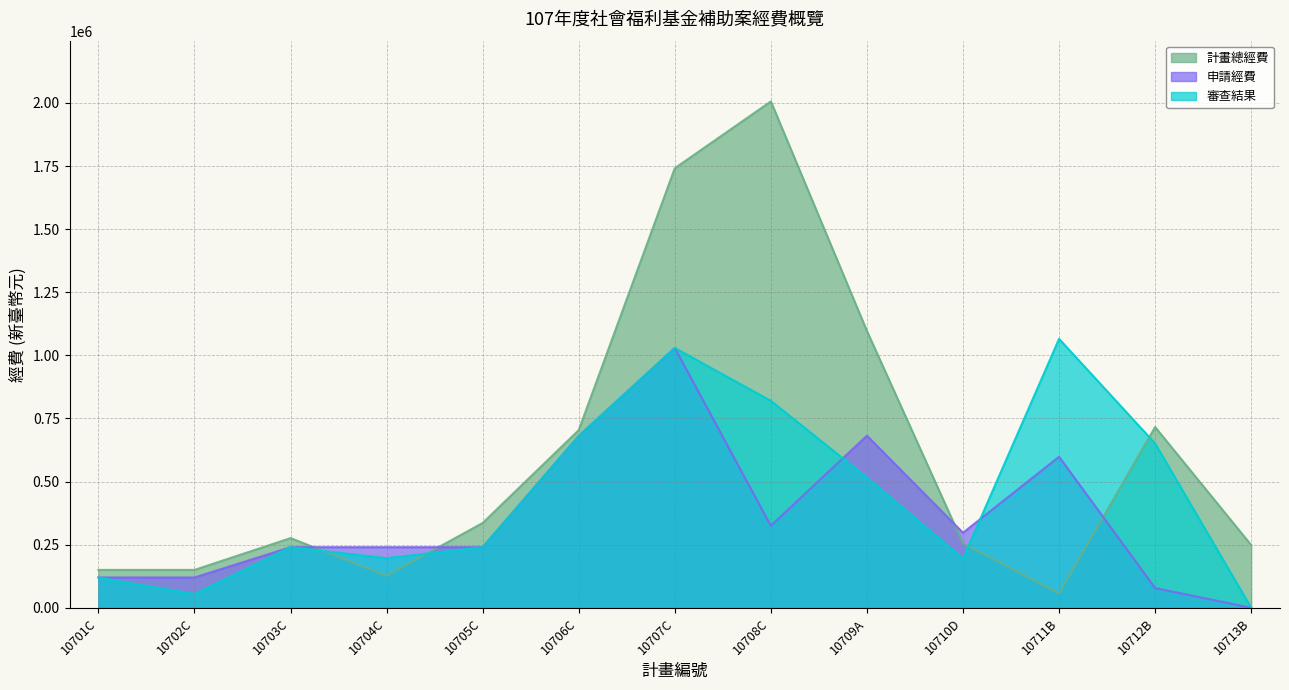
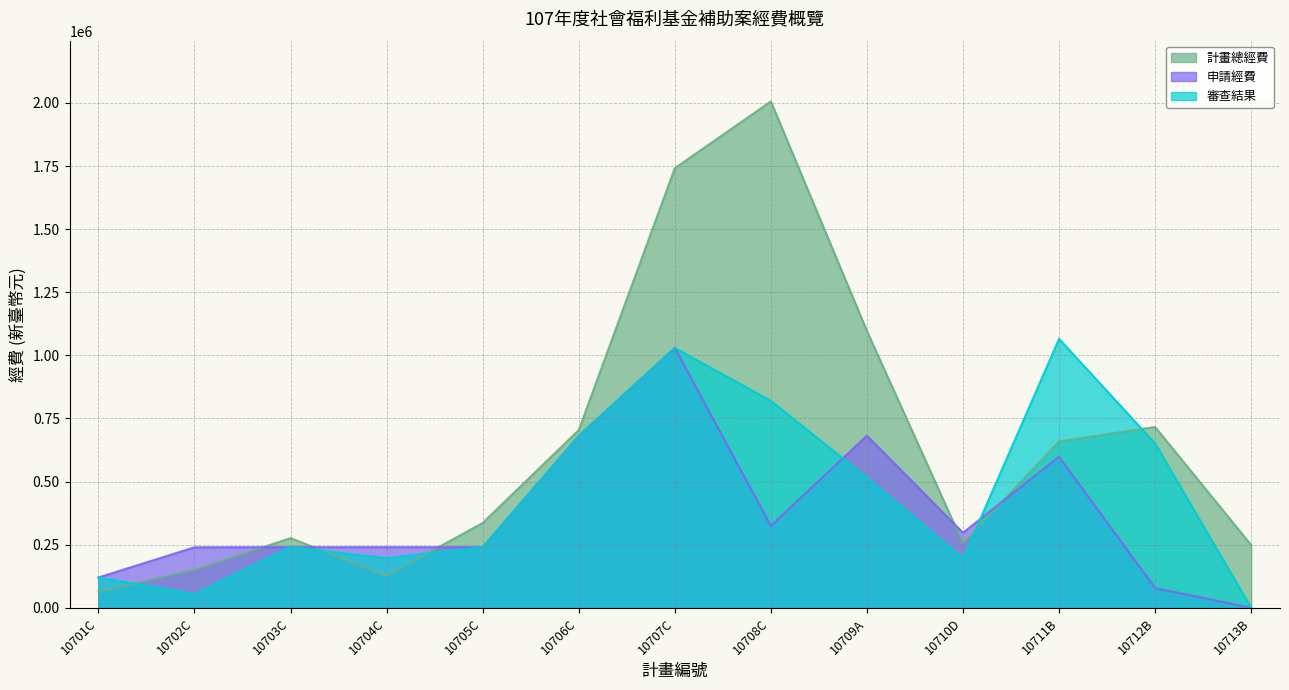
計畫總經費, 10701C: 150000 -> 60000
申請經費, 10702C: 120000 -> 240000
計畫總經費, 10711B: 60000 -> 660000
